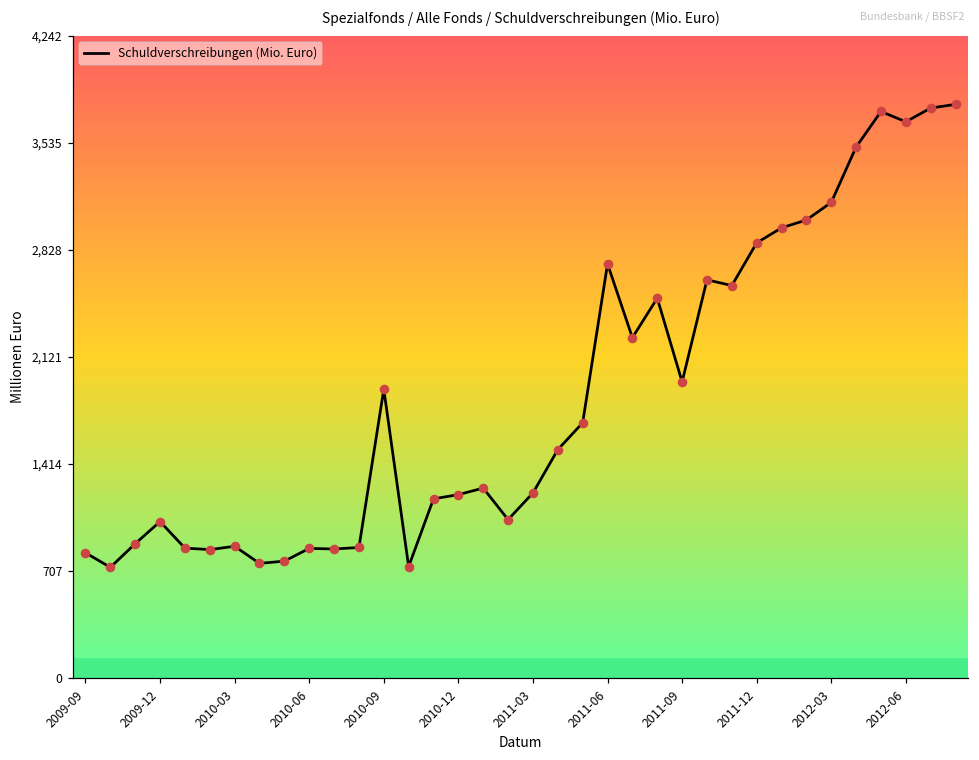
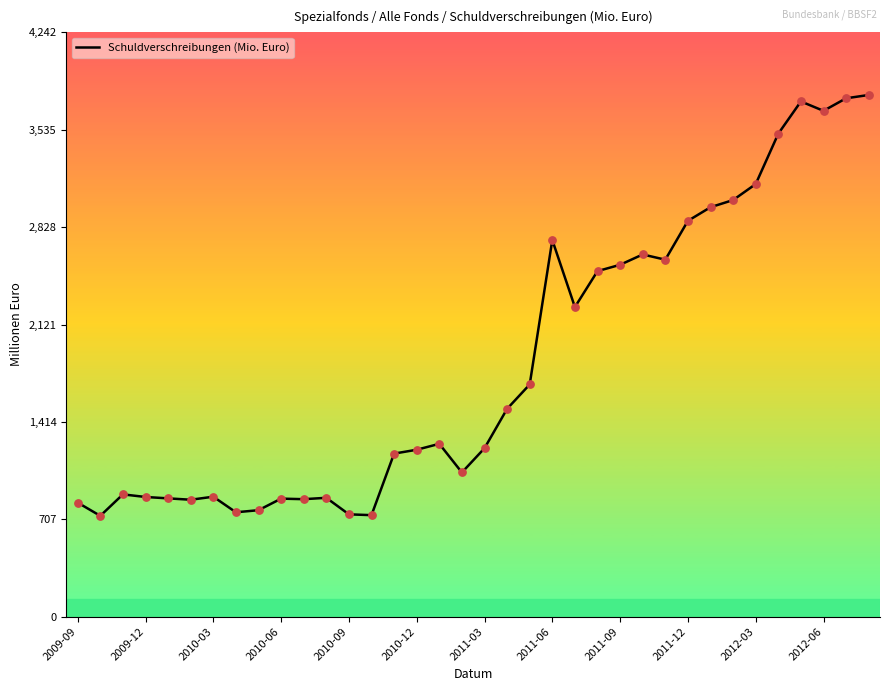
2009-12: 1,030 -> 870
2010-09: 1,910 -> 740
2011-09: 1,960 -> 2,560
